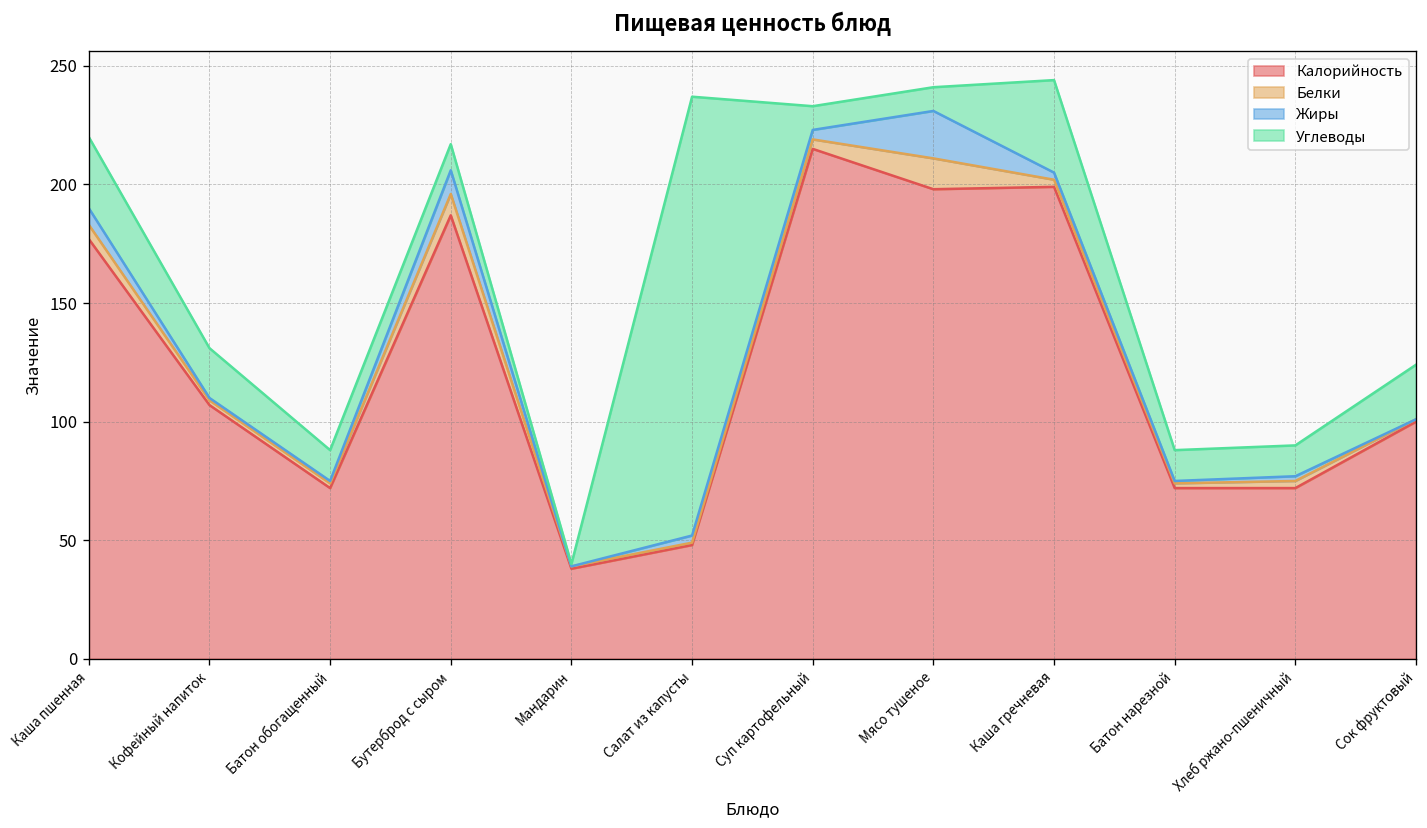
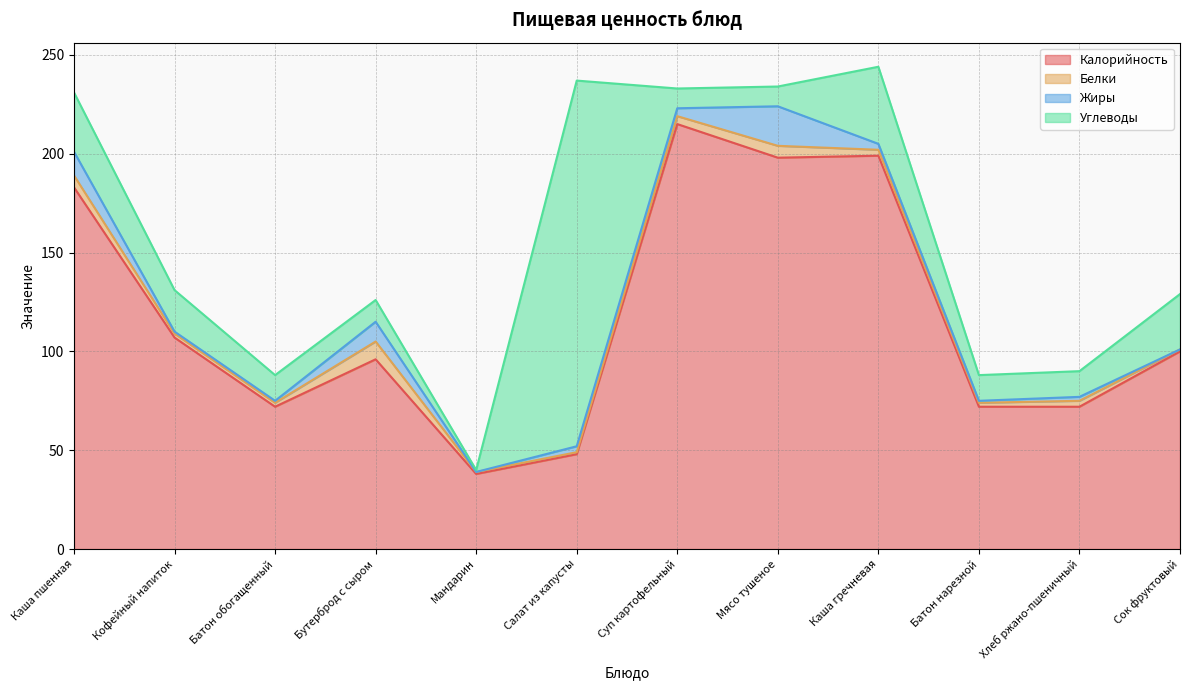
Калорийность, Каша пшенная: 177 -> 183
Жиры, Каша пшенная: 7 -> 12
Калорийность, Бутерброд с сыром: 187 -> 96
Белки, Мясо тушеное: 13 -> 6
Углеводы, Сок фруктовый: 23 -> 28
